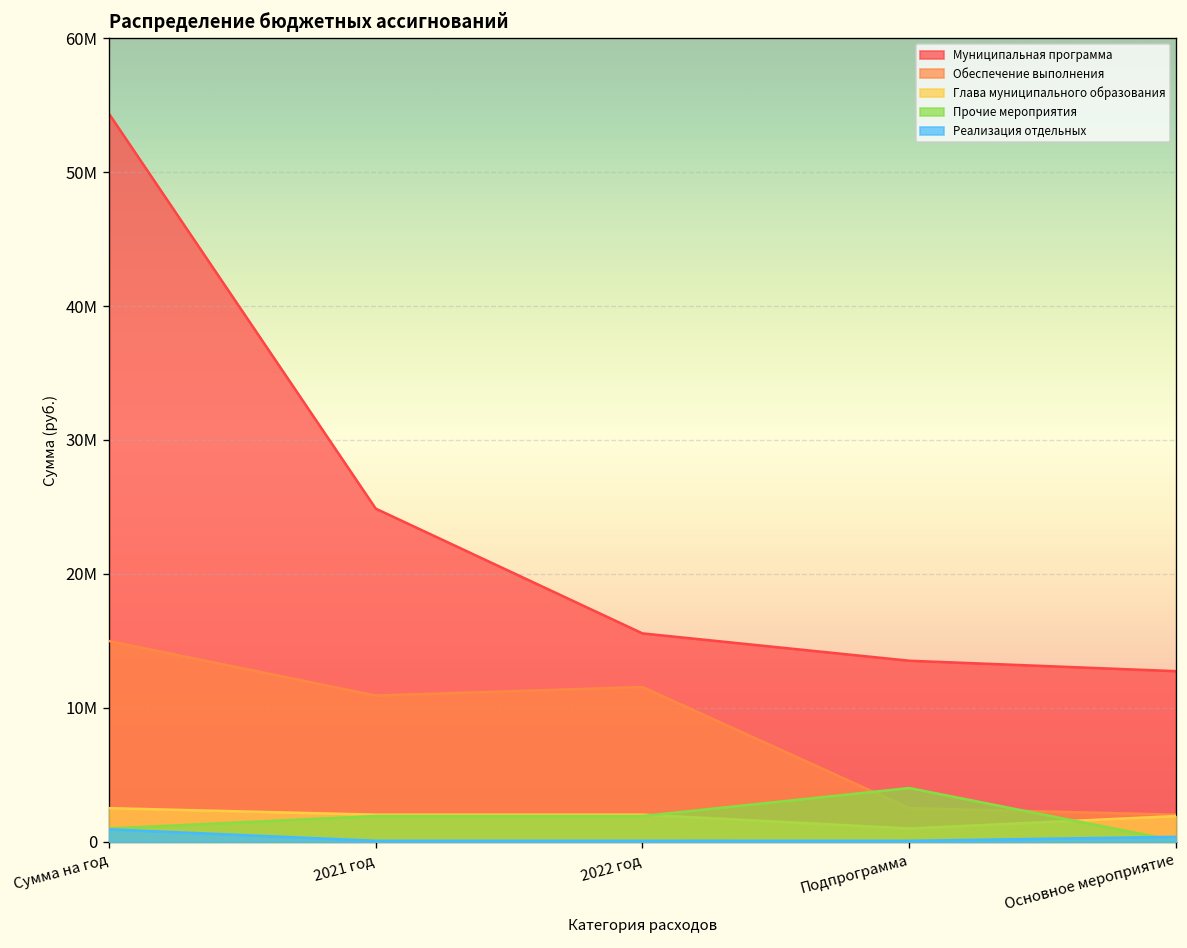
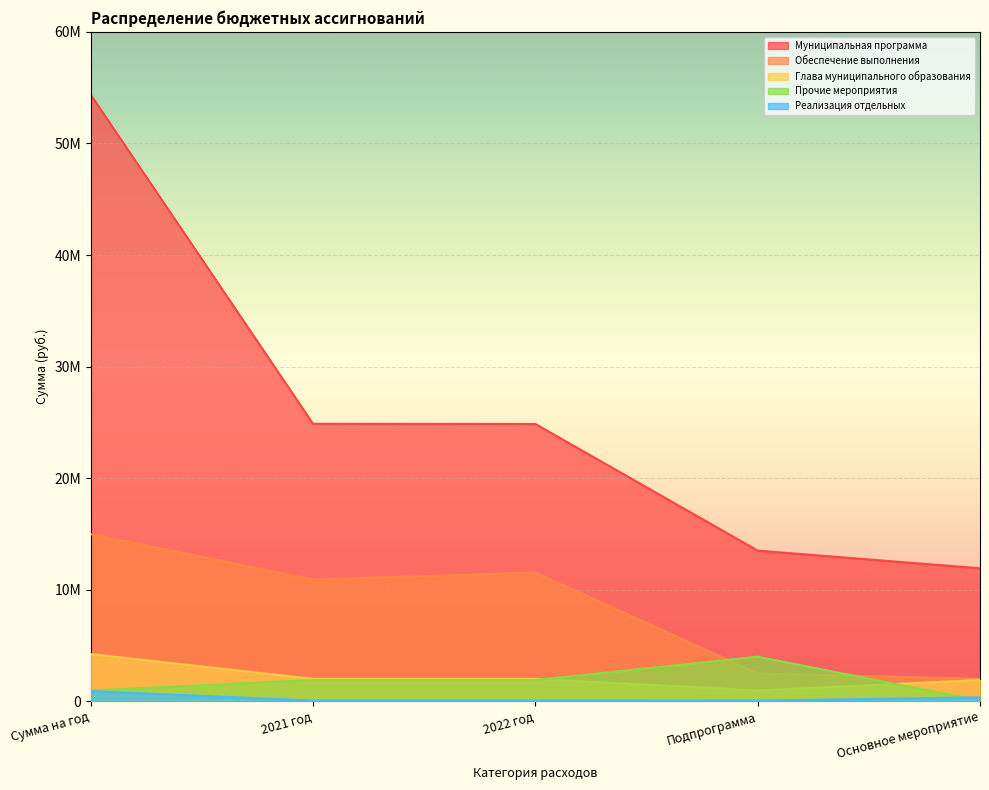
Глава муниципального образования, Сумма на год: 2500000 -> 4200000
Муниципальная программа, 2022 год: 15600000 -> 24900000
Муниципальная программа, Основное мероприятие: 12700000 -> 11900000
